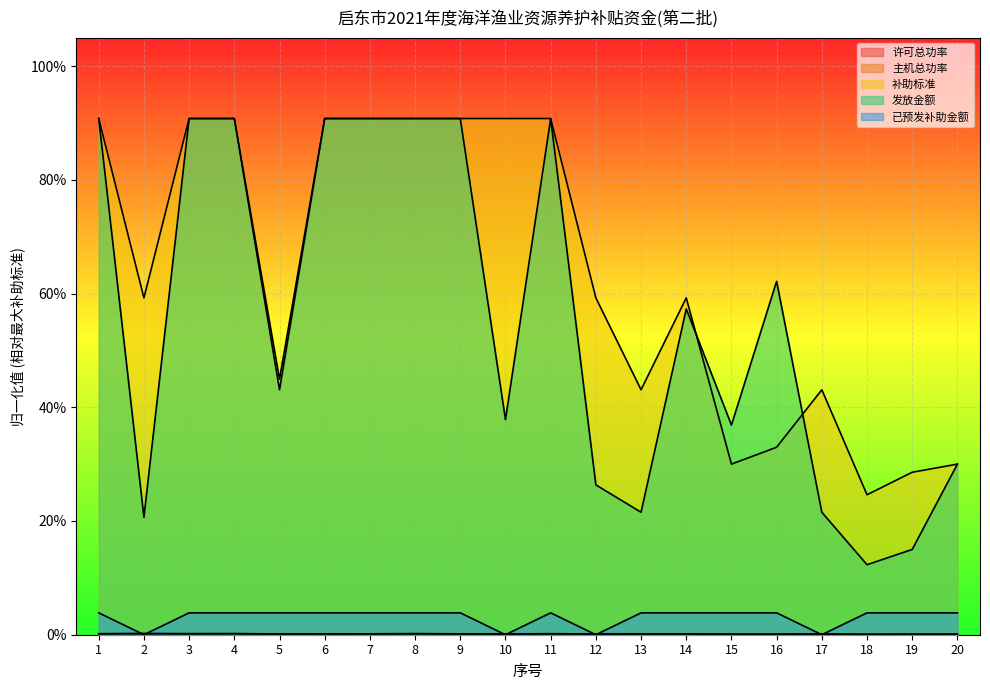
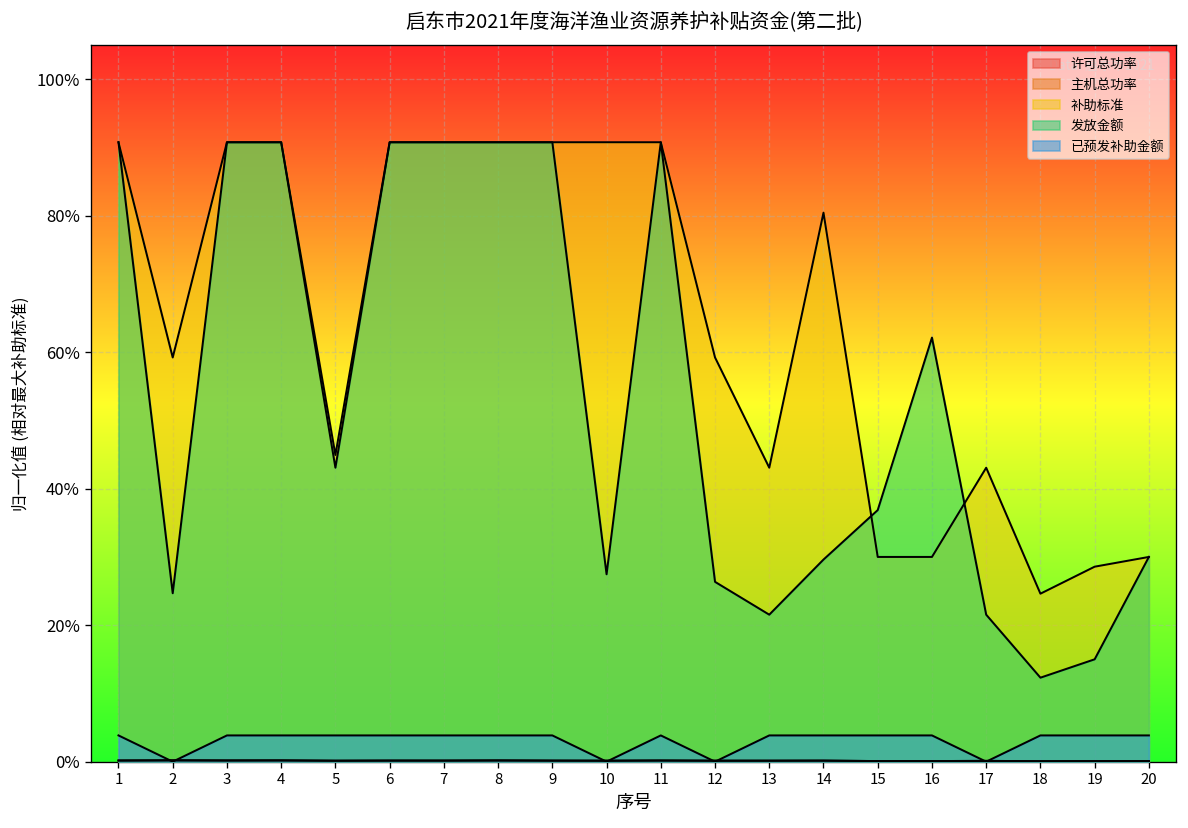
发放金额, 2: 21% -> 25%
发放金额, 10: 38% -> 27%
补助标准, 14: 59% -> 80%
发放金额, 14: 57% -> 30%
补助标准, 16: 33% -> 30%
